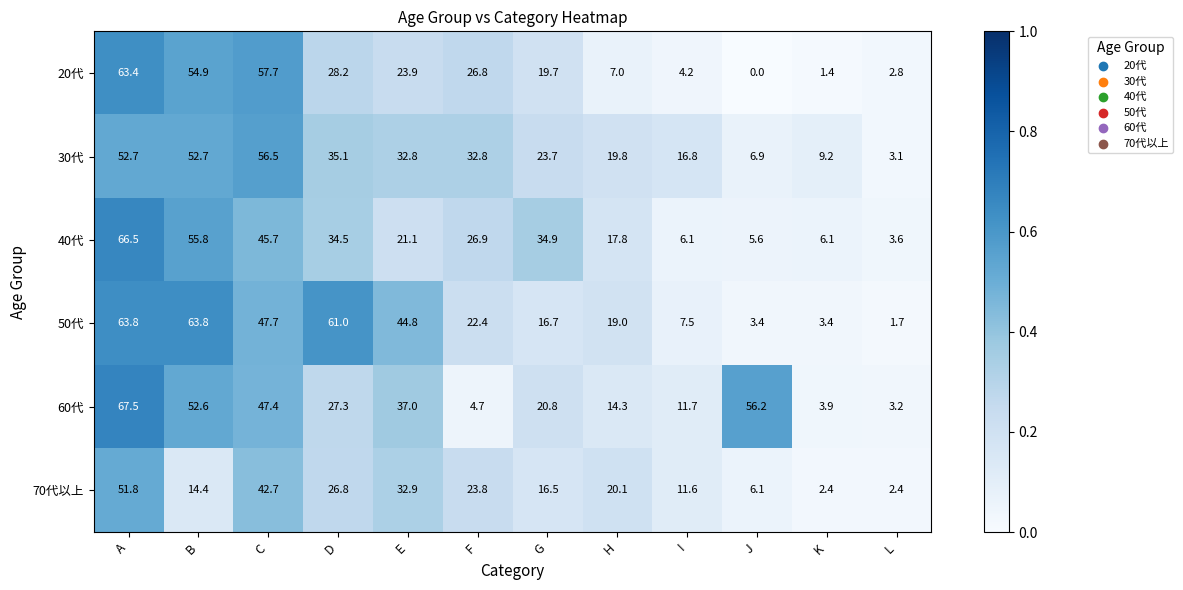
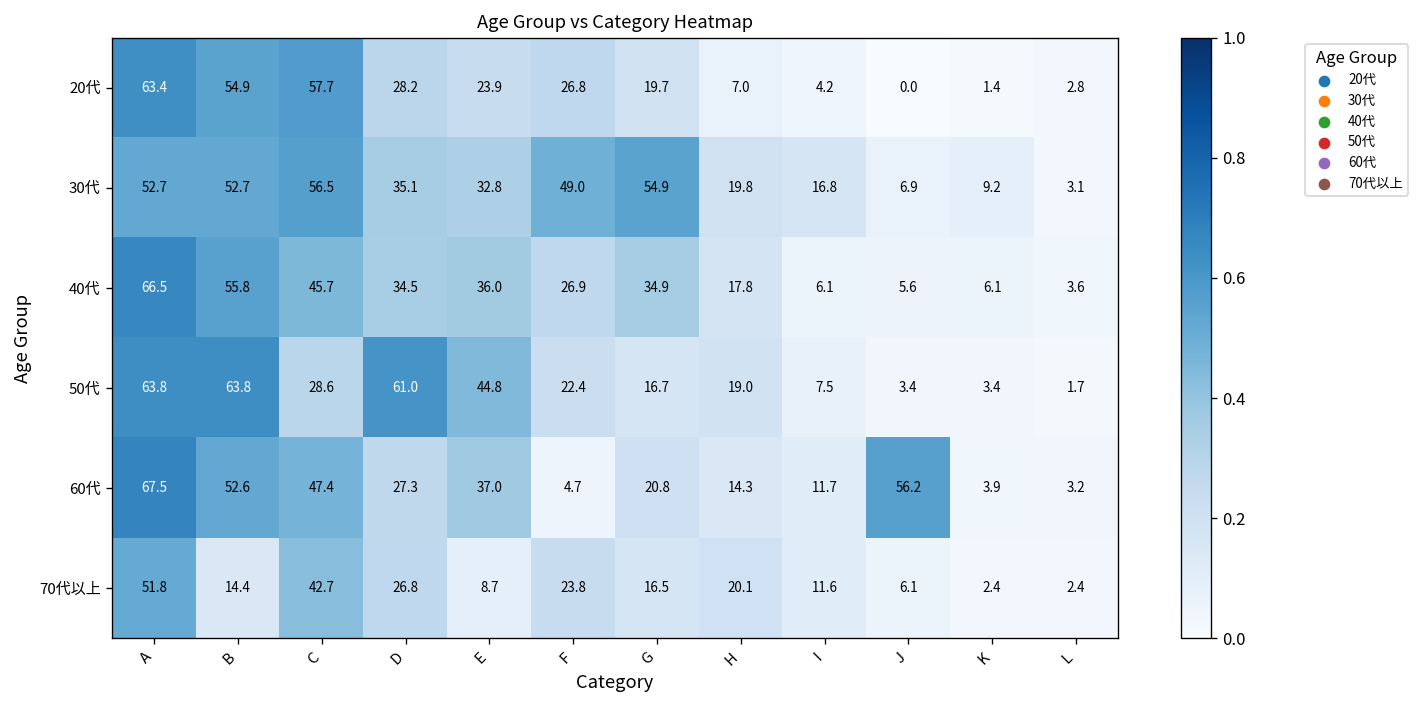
30代, F: 32.8 -> 49.0
30代, G: 23.7 -> 54.9
40代, E: 21.1 -> 36.0
50代, C: 47.7 -> 28.6
70代以上, E: 32.9 -> 8.7
